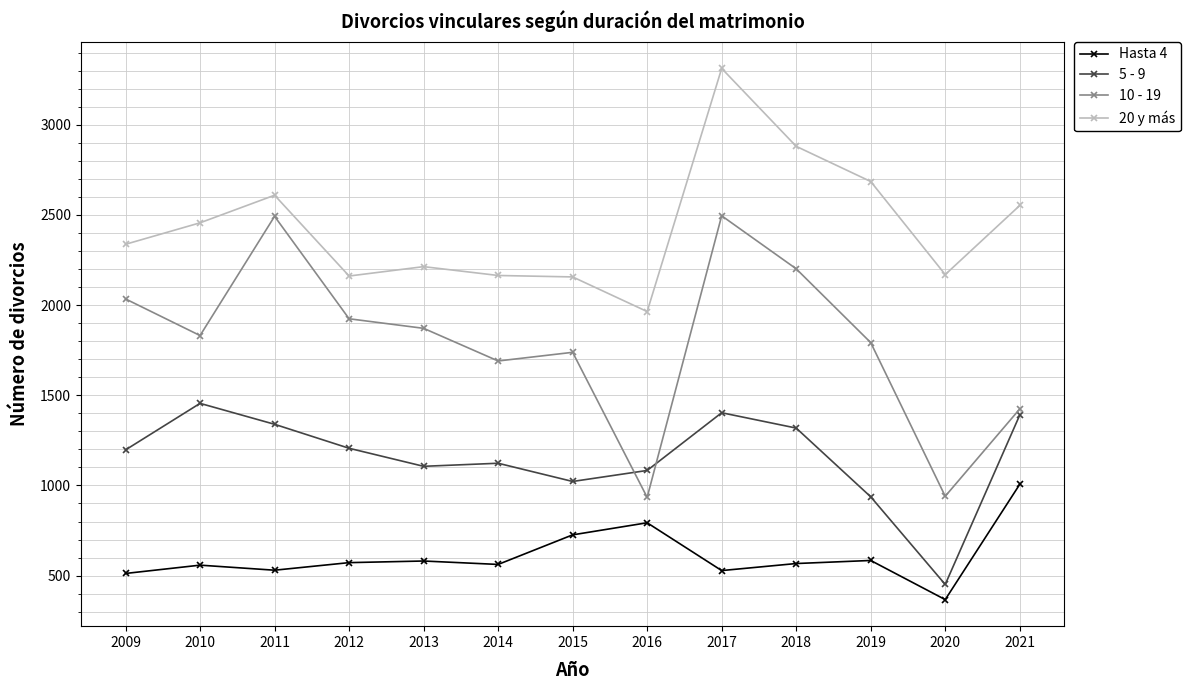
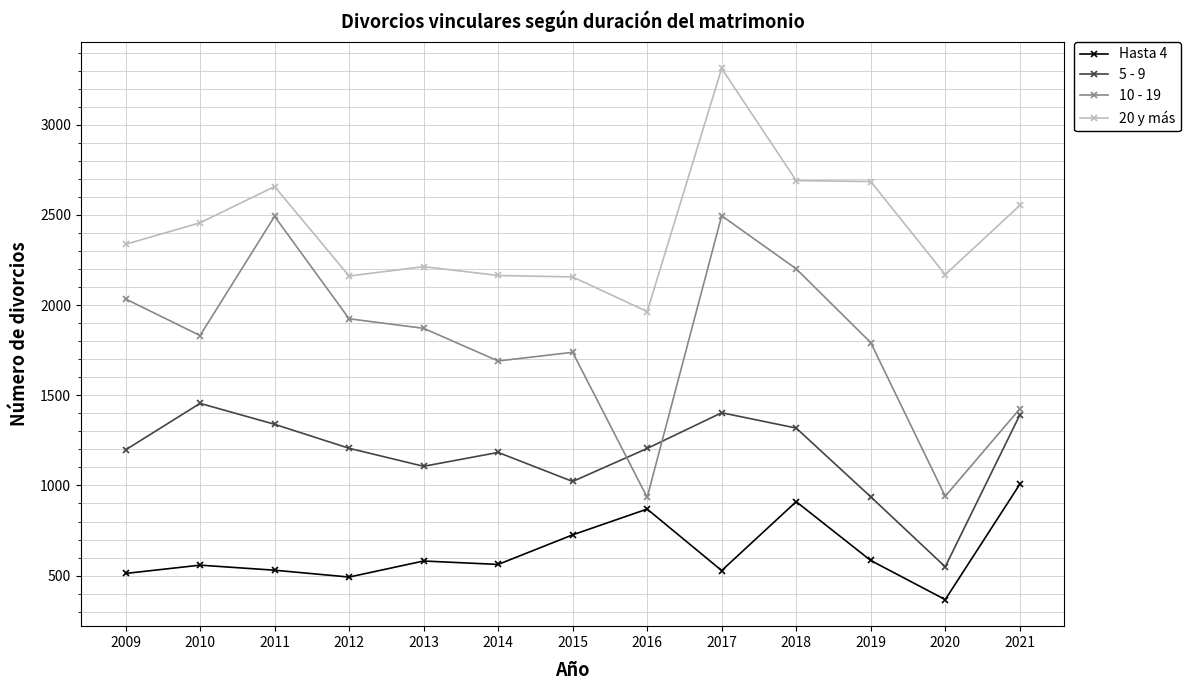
20 y más, 2011: 2610 -> 2660
Hasta 4, 2012: 570 -> 490
5 - 9, 2014: 1120 -> 1180
Hasta 4, 2016: 790 -> 870
5 - 9, 2016: 1080 -> 1210
Hasta 4, 2018: 570 -> 910
20 y más, 2018: 2880 -> 2690
5 - 9, 2020: 450 -> 550
